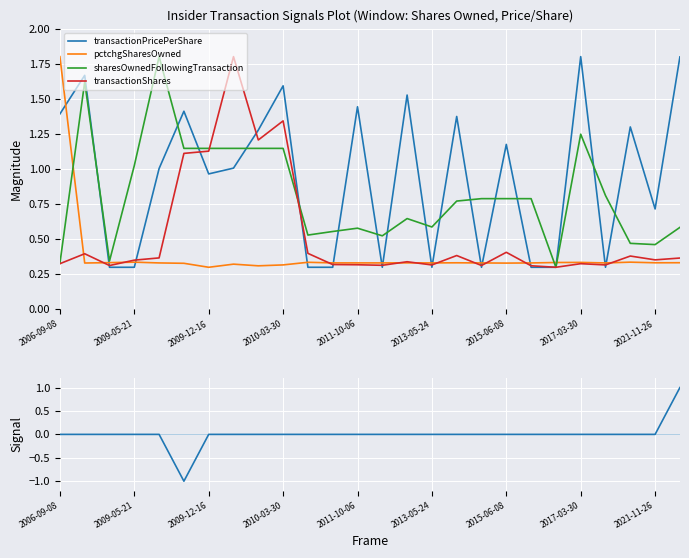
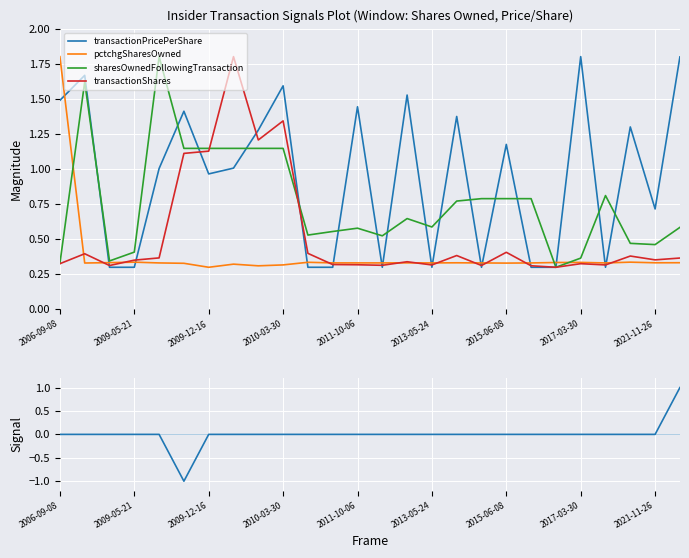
Insider Transaction Signals Plot (Window: Shares Owned, Price/Share), transactionPricePerShare, 2006-09-08: 1.39 -> 1.49
Insider Transaction Signals Plot (Window: Shares Owned, Price/Share), sharesOwnedFollowingTransaction, 2009-05-21: 1.02 -> 0.41
Insider Transaction Signals Plot (Window: Shares Owned, Price/Share), sharesOwnedFollowingTransaction, 2017-03-30: 1.25 -> 0.37
